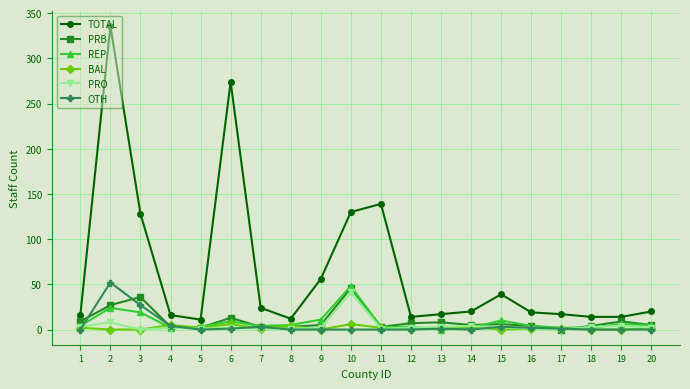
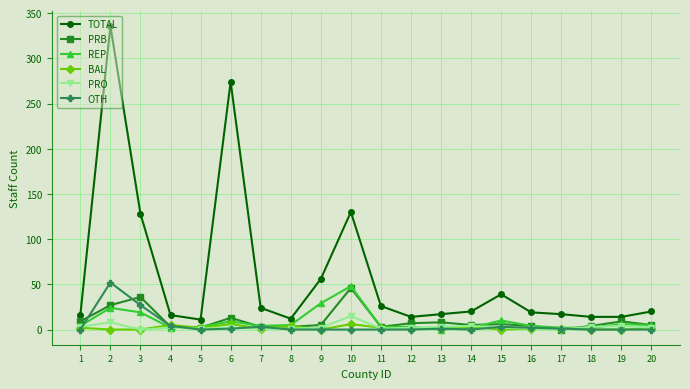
REP, 9: 10 -> 30
PRO, 10: 40 -> 20
TOTAL, 11: 140 -> 30
